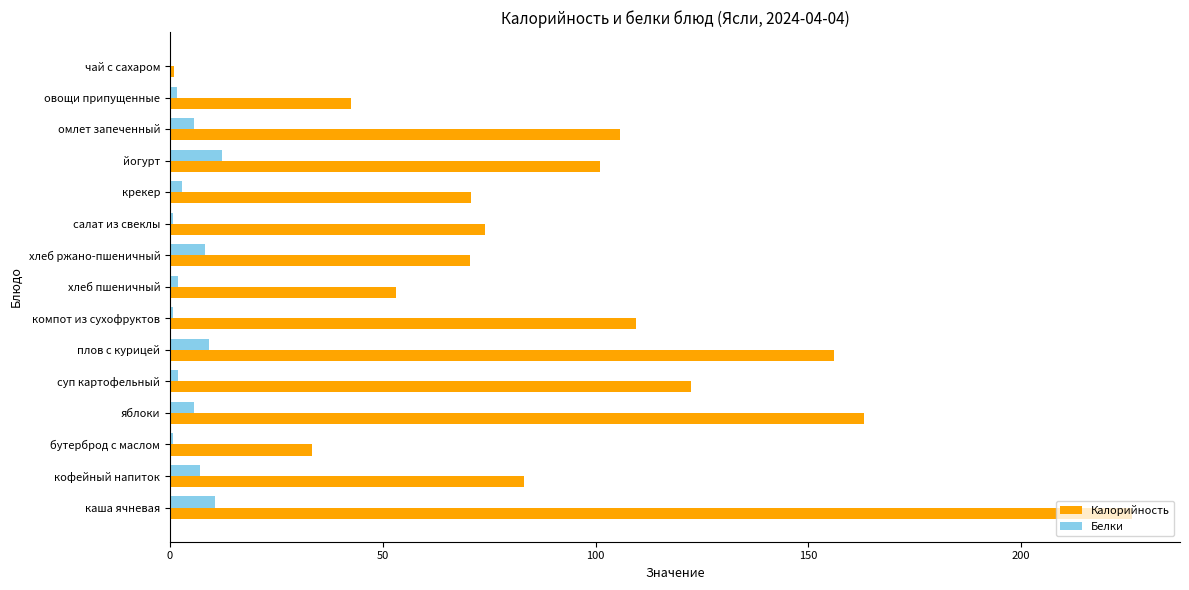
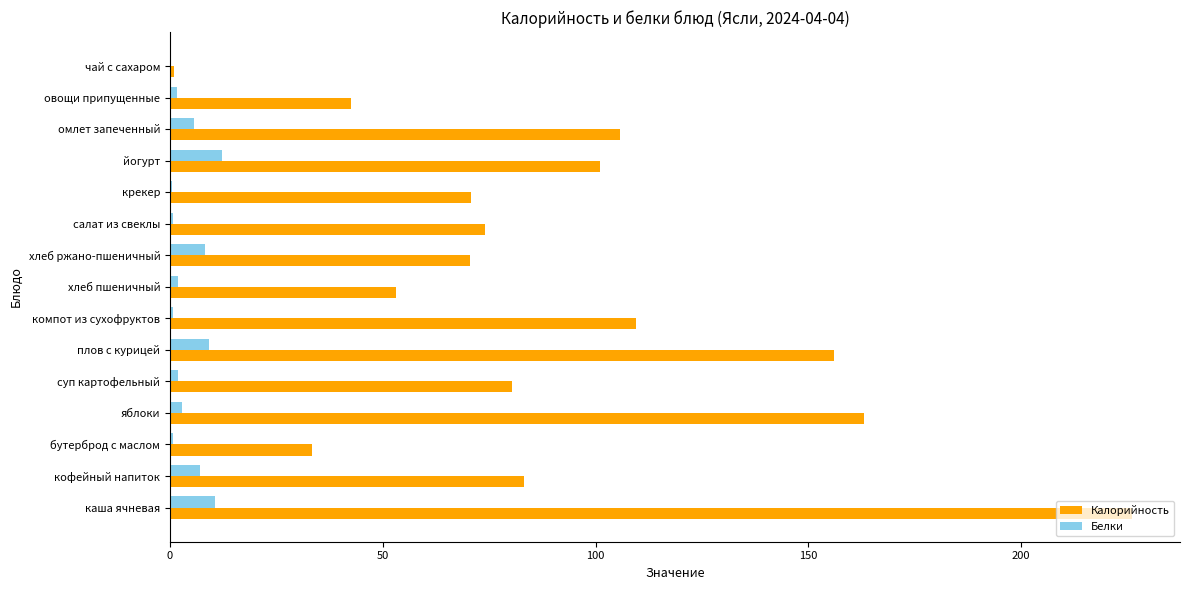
Белки, крекер: 3 -> 1
Калорийность, суп картофельный: 123 -> 80
Белки, яблоки: 6 -> 3
